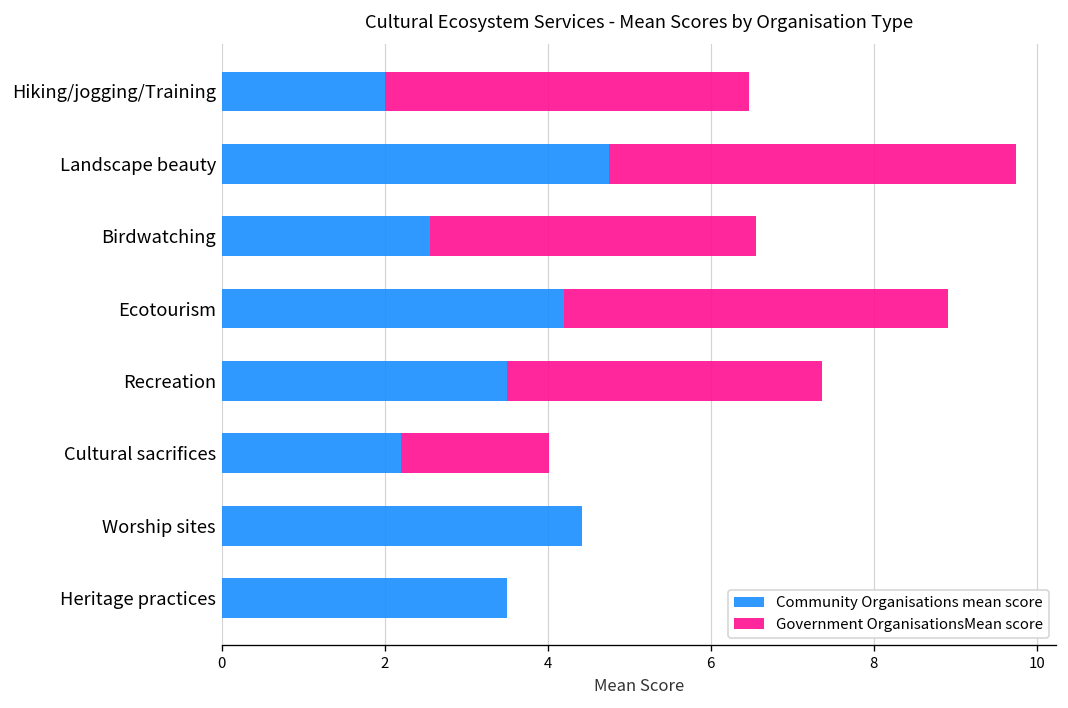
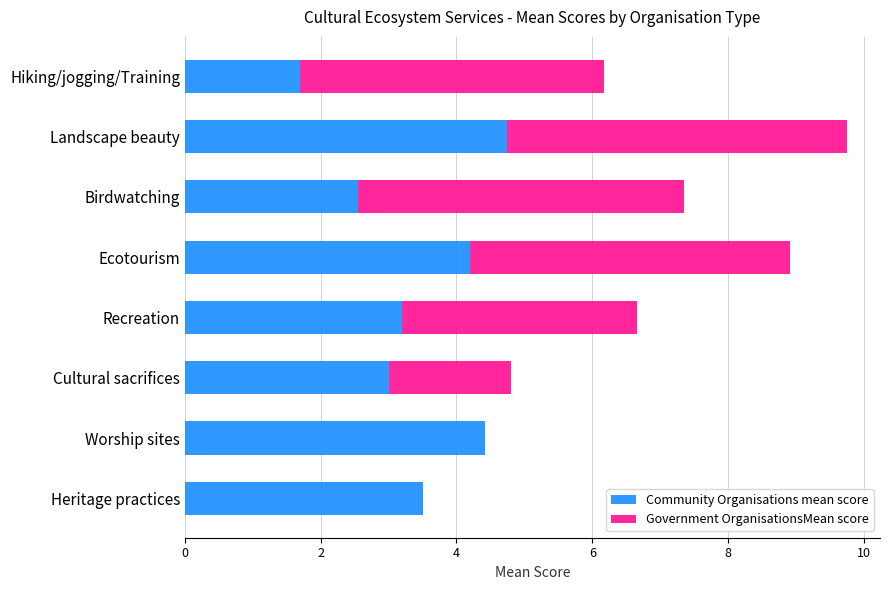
Community Organisations mean score, Hiking/jogging/Training: 2.0 -> 1.7
Government OrganisationsMean score, Birdwatching: 4.0 -> 4.8
Community Organisations mean score, Recreation: 3.5 -> 3.2
Government OrganisationsMean score, Recreation: 3.9 -> 3.5
Community Organisations mean score, Cultural sacrifices: 2.2 -> 3.0
